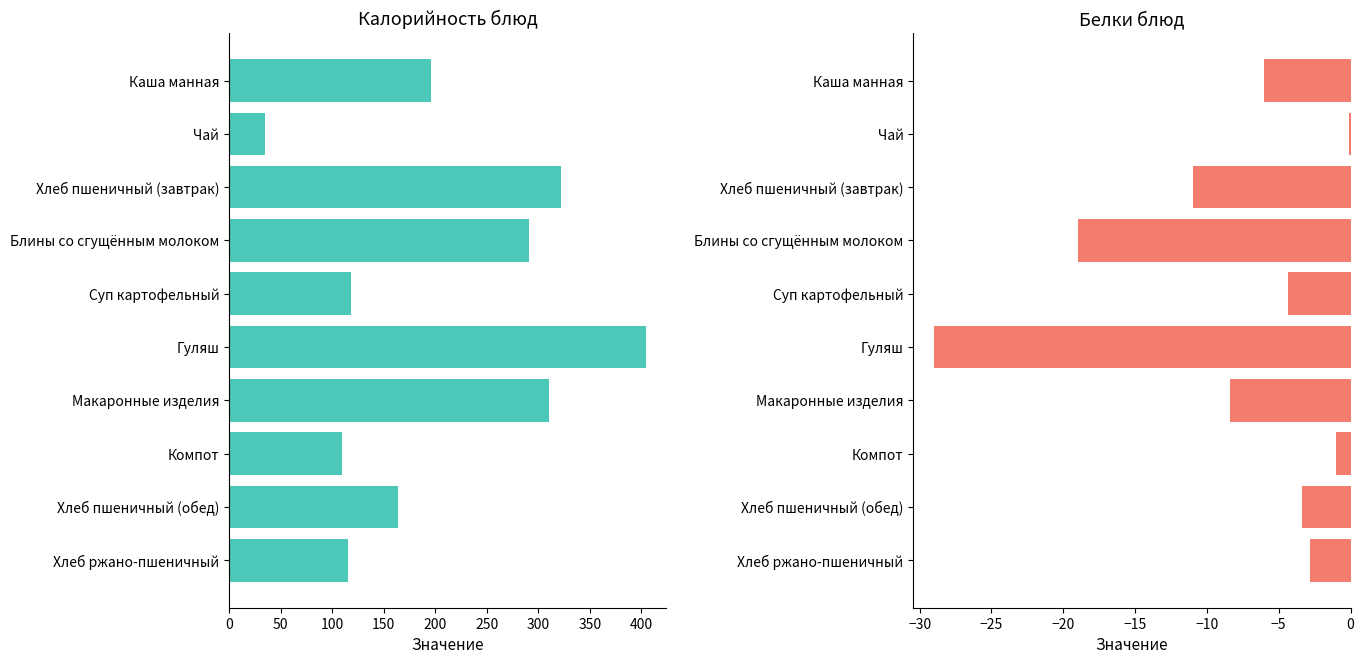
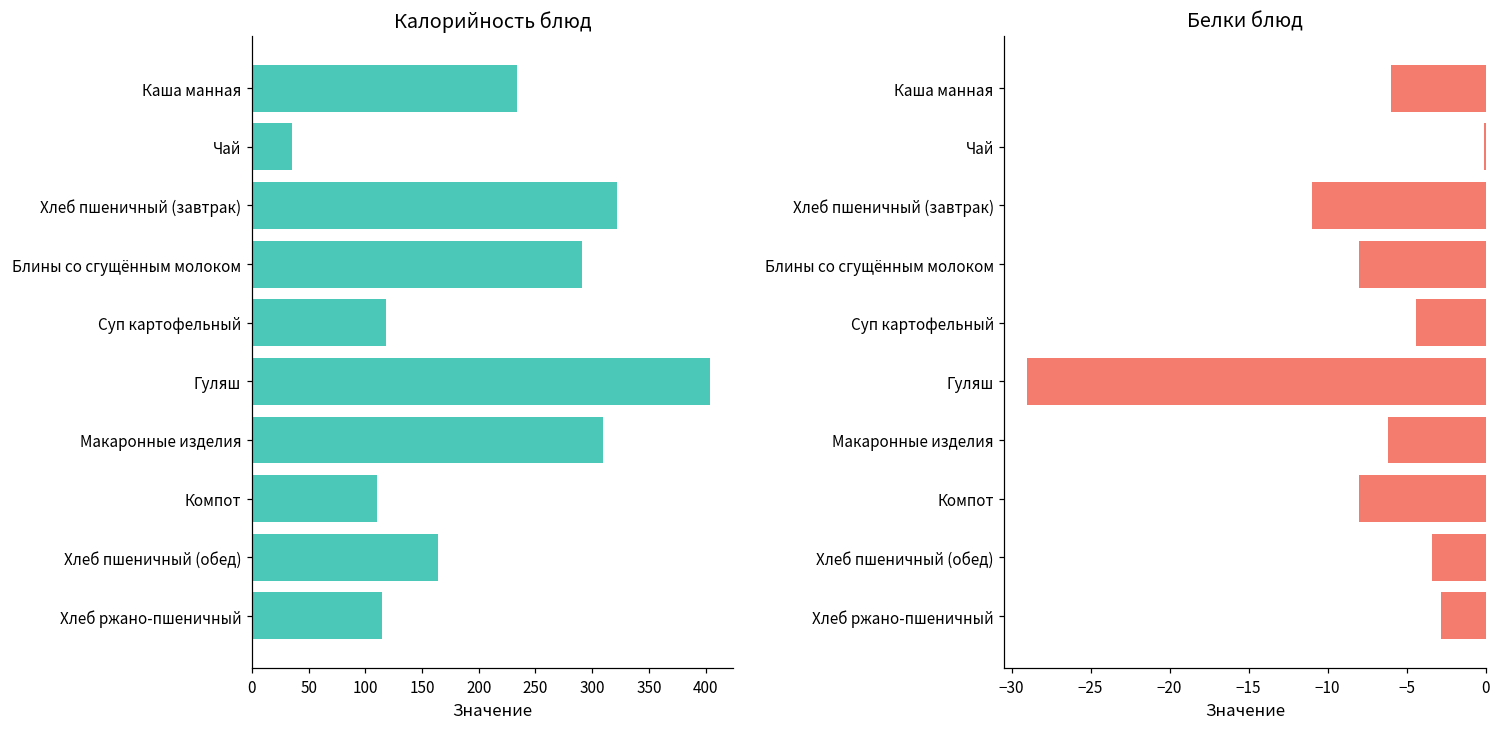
Калорийность блюд, Каша манная: 196 -> 234
Белки блюд, Блины со сгущённым молоком: -19.0 -> -8.0
Белки блюд, Макаронные изделия: -8.4 -> -6.2
Белки блюд, Компот: -1.0 -> -8.0
